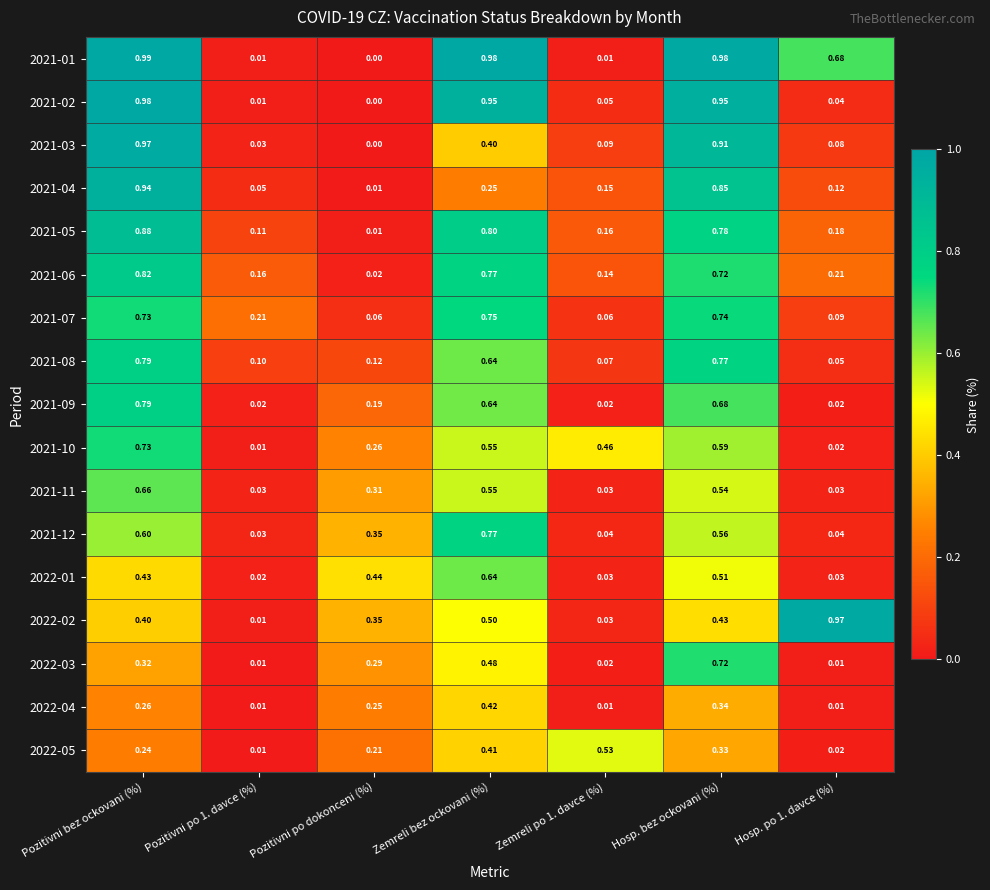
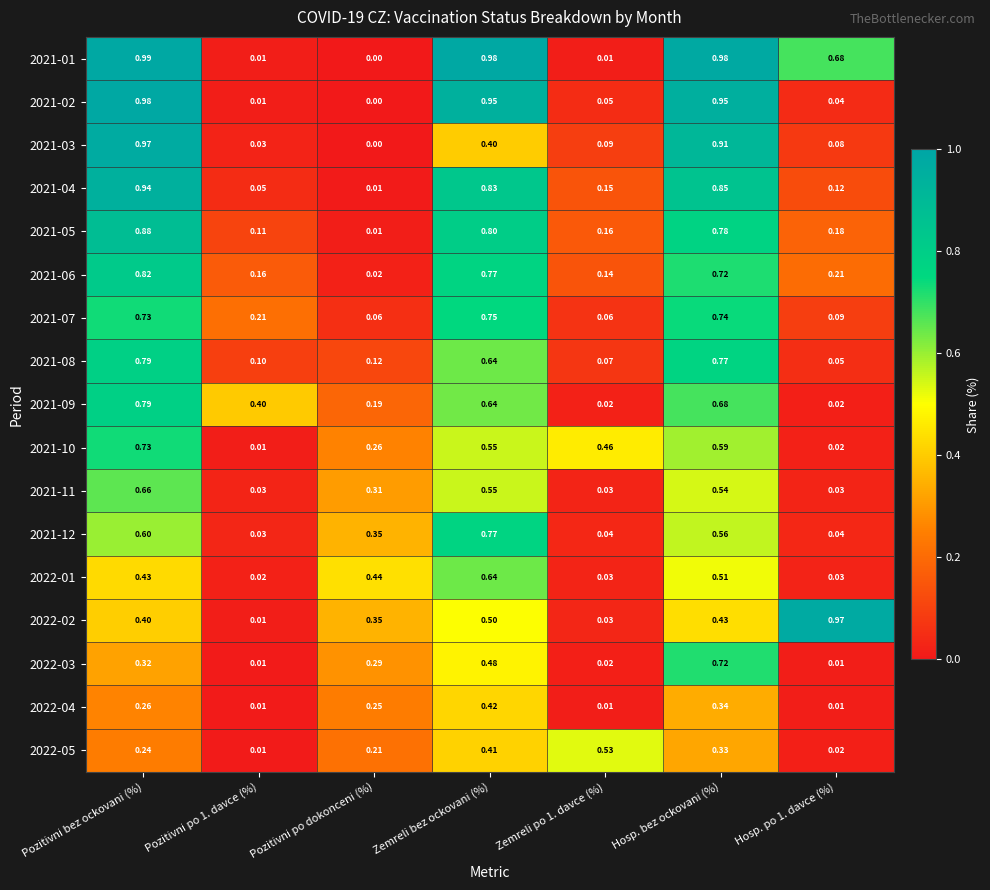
2021-04, Zemreli bez ockovani (%): 0.25 -> 0.83
2021-09, Pozitivni po 1. davce (%): 0.02 -> 0.40
